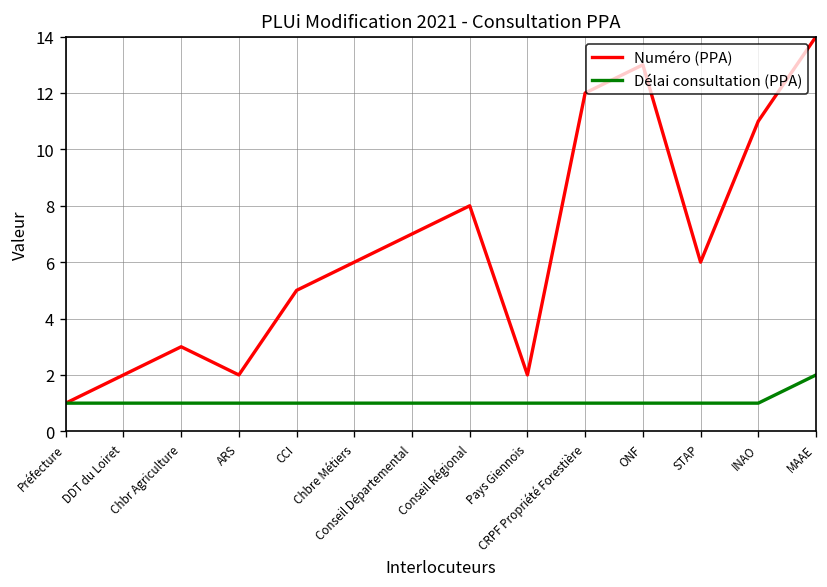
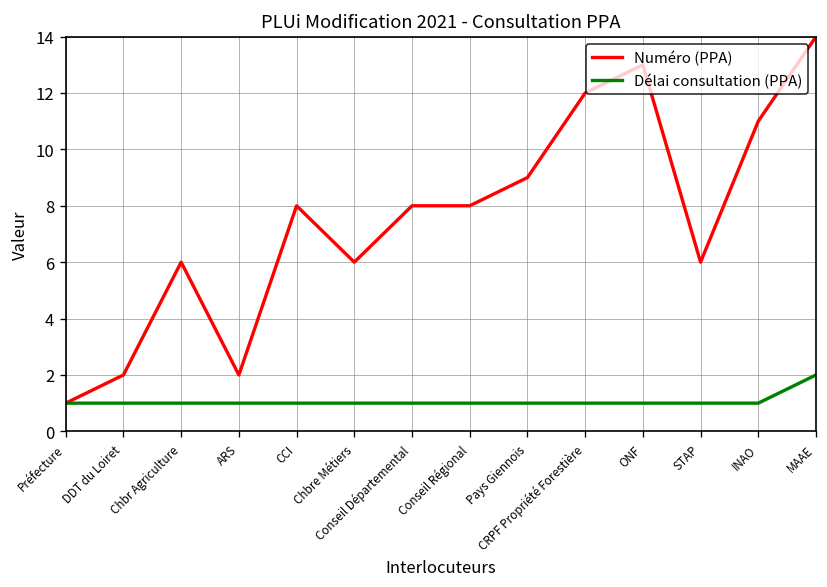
Numéro (PPA), Chbr Agriculture: 3 -> 6
Numéro (PPA), CCI: 5 -> 8
Numéro (PPA), Conseil Départemental: 7 -> 8
Numéro (PPA), Pays Giennois: 2 -> 9
